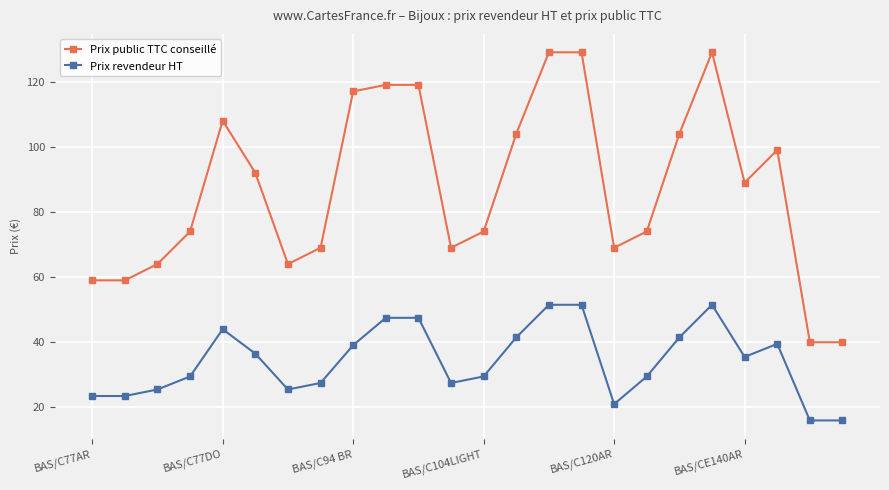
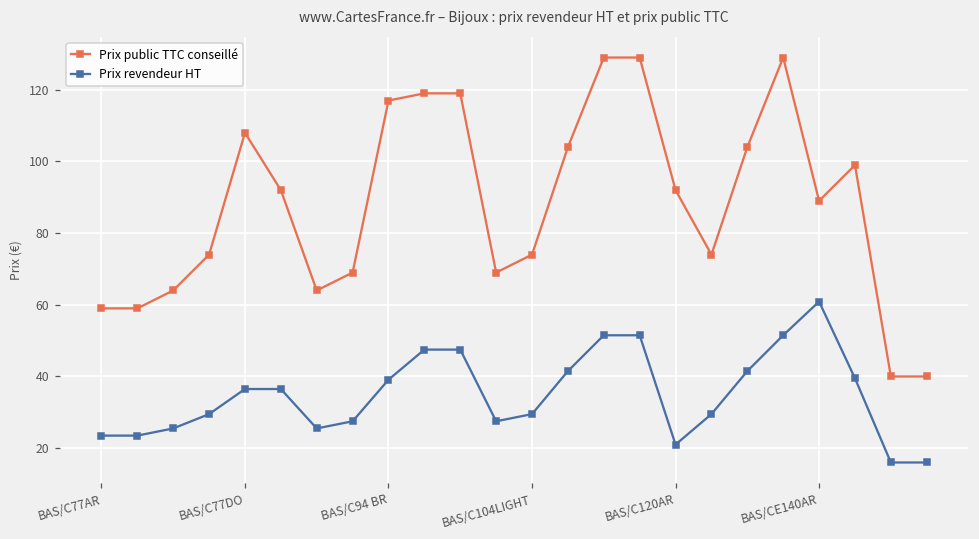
Prix revendeur HT, BAS/C77DO: 44 -> 37
Prix public TTC conseillé, BAS/C120AR: 69 -> 92
Prix revendeur HT, BAS/CE140AR: 36 -> 61
